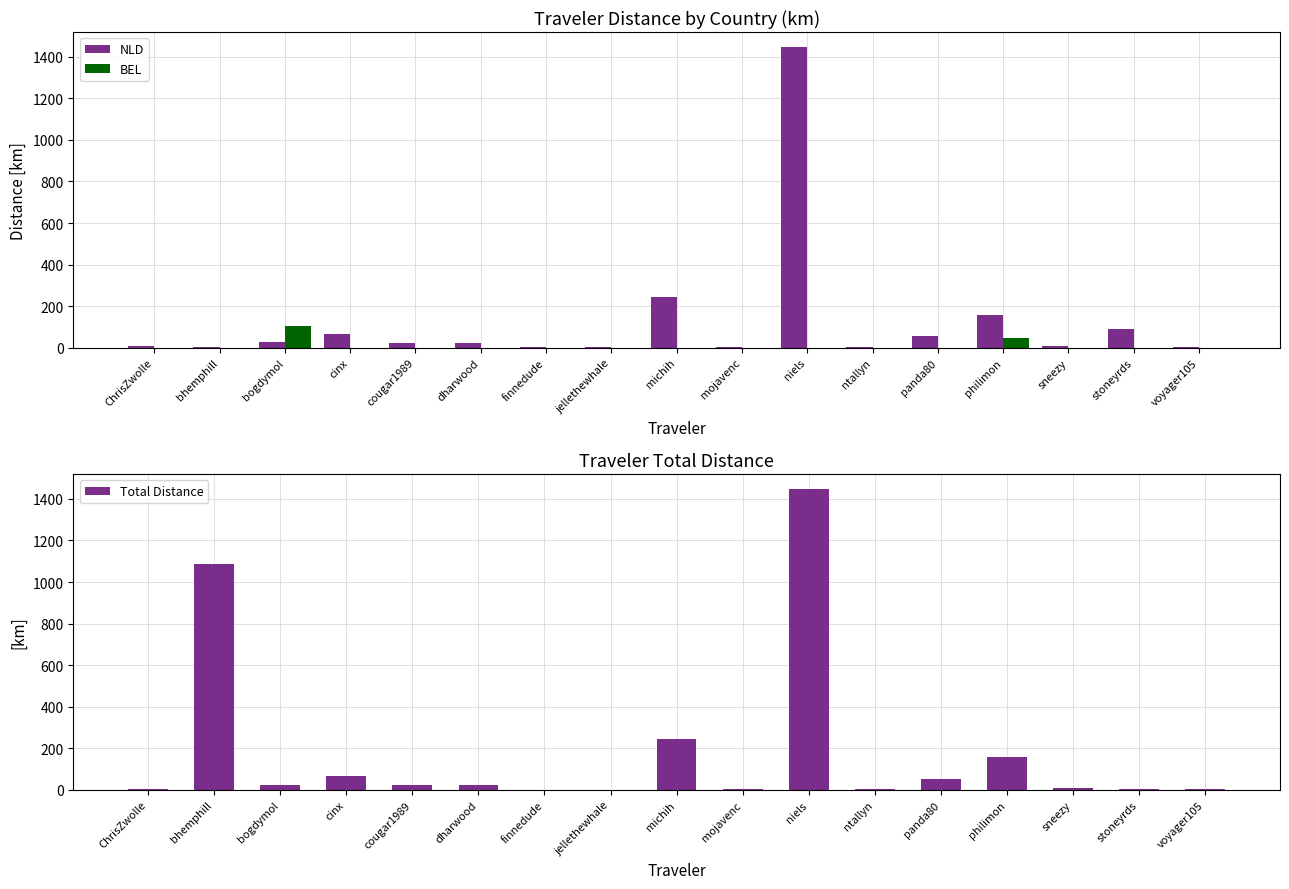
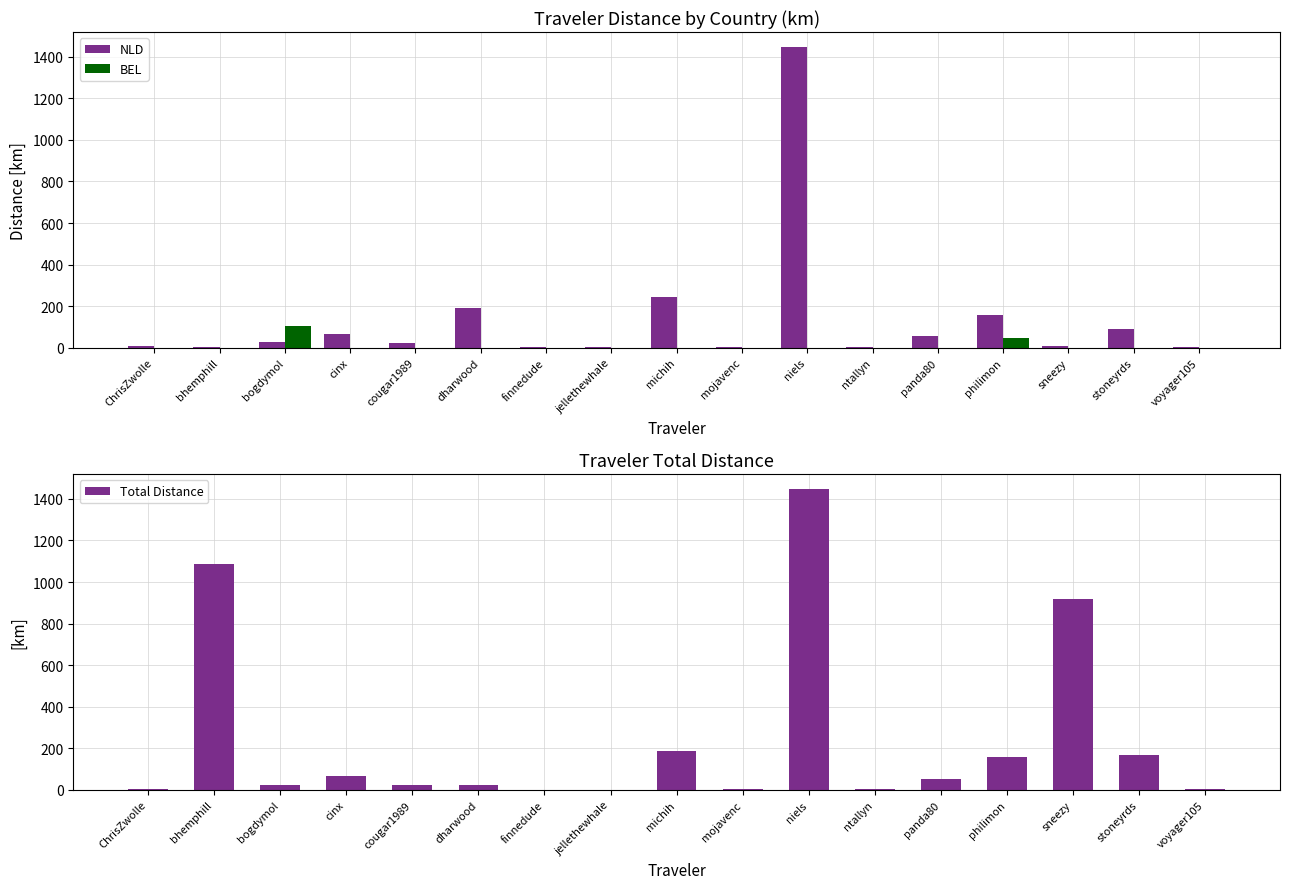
Traveler Distance by Country (km), NLD, dharwood: 20 -> 190
Traveler Total Distance, michih: 240 -> 190
Traveler Total Distance, sneezy: 10 -> 920
Traveler Total Distance, stoneyrds: 10 -> 170
